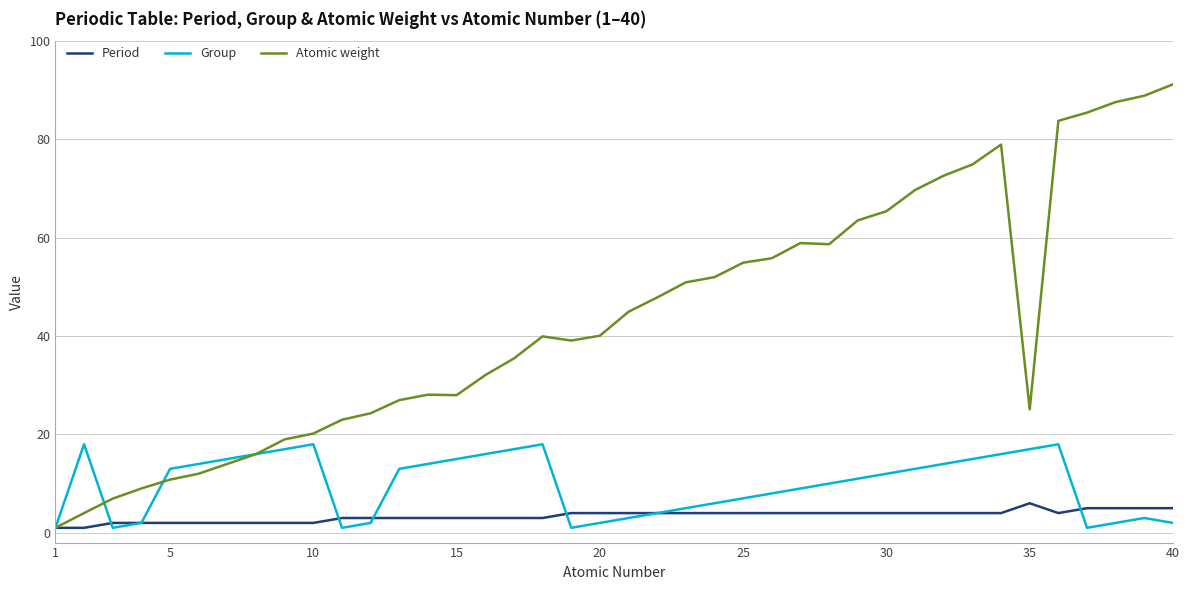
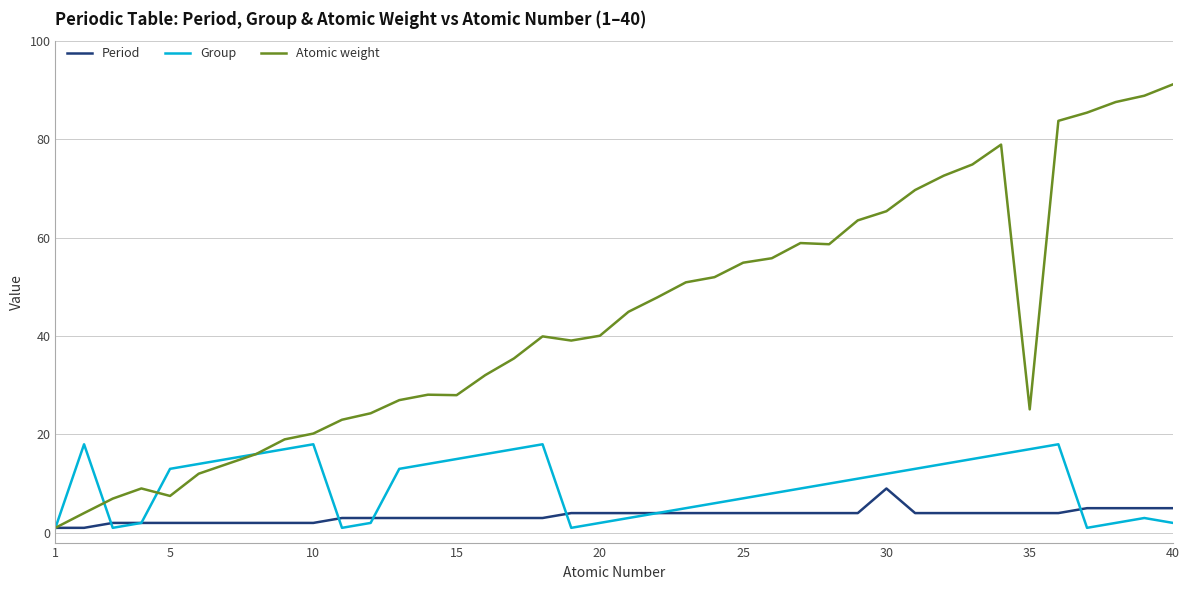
Atomic weight, 5: 11 -> 7
Period, 30: 4 -> 9
Period, 35: 6 -> 4
